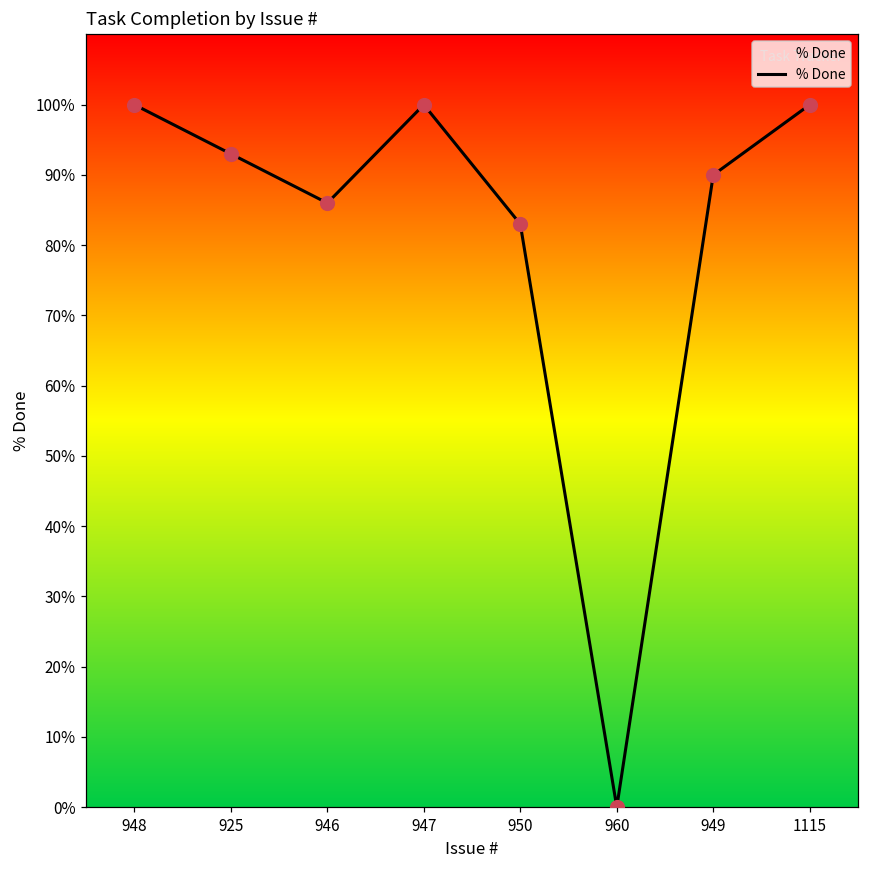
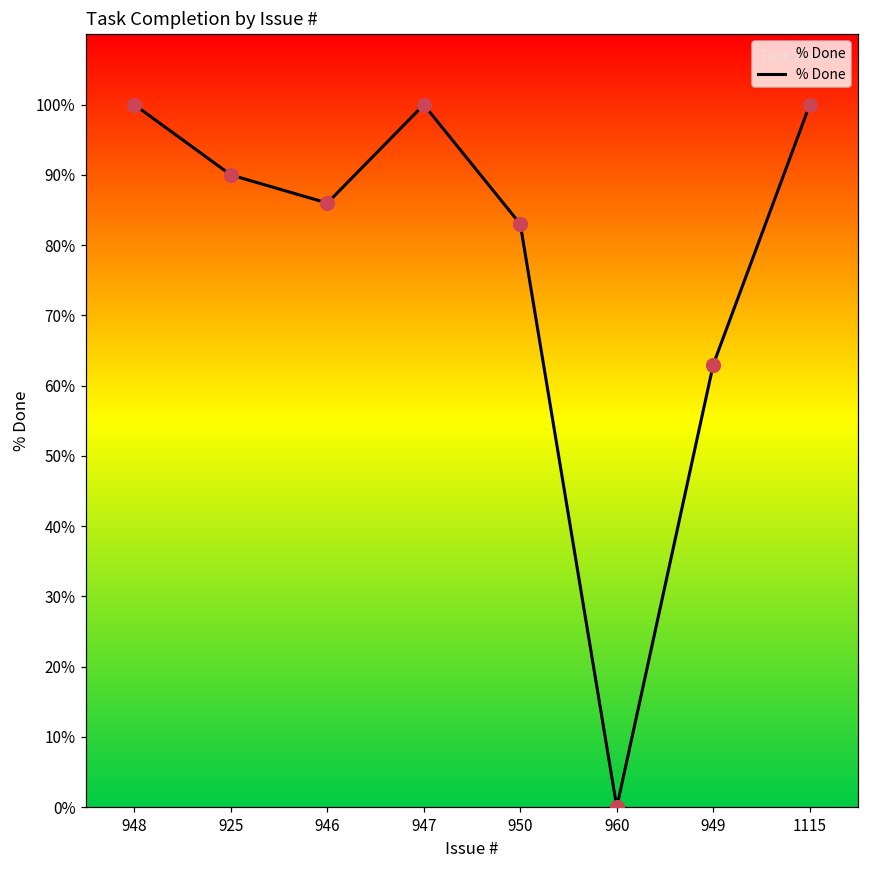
925: 93% -> 90%
949: 90% -> 63%
